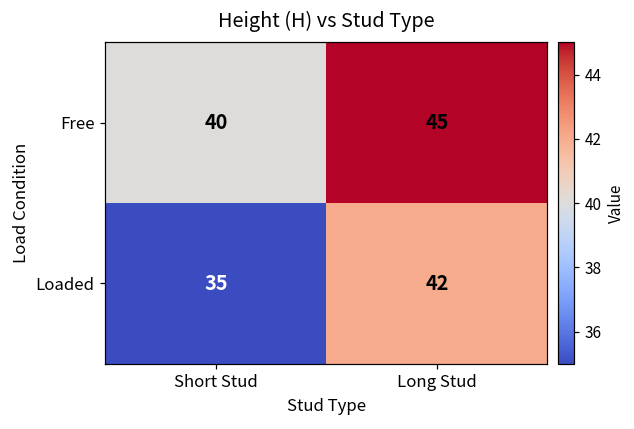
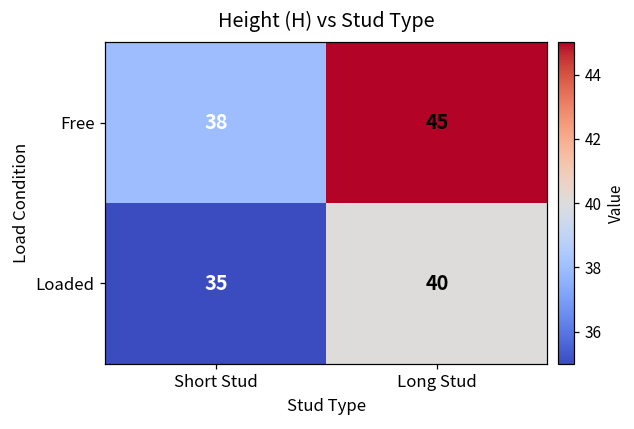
Free, Short Stud: 40 -> 38
Loaded, Long Stud: 42 -> 40
